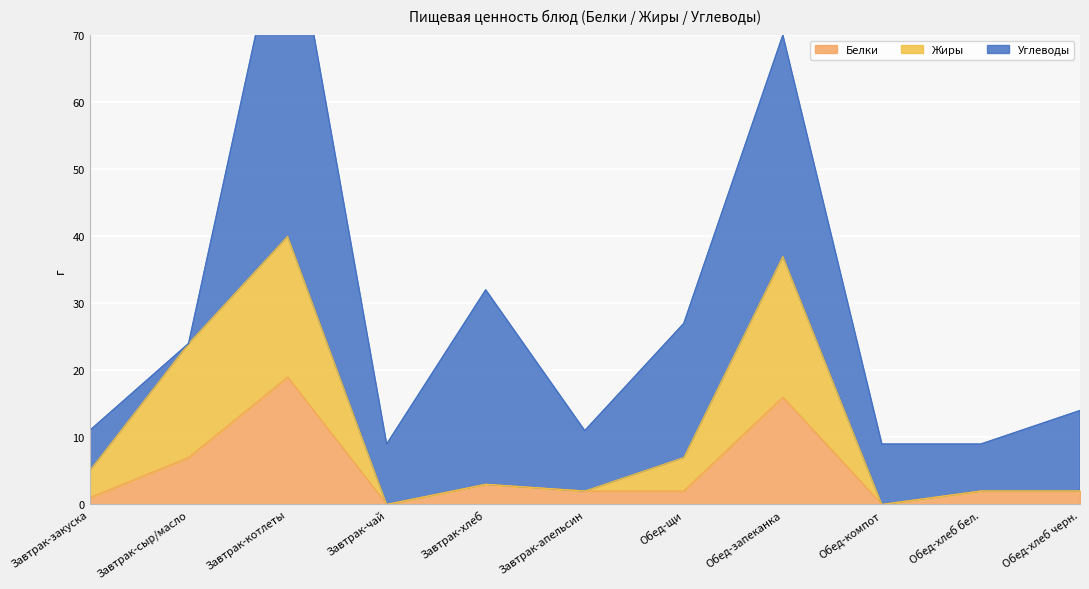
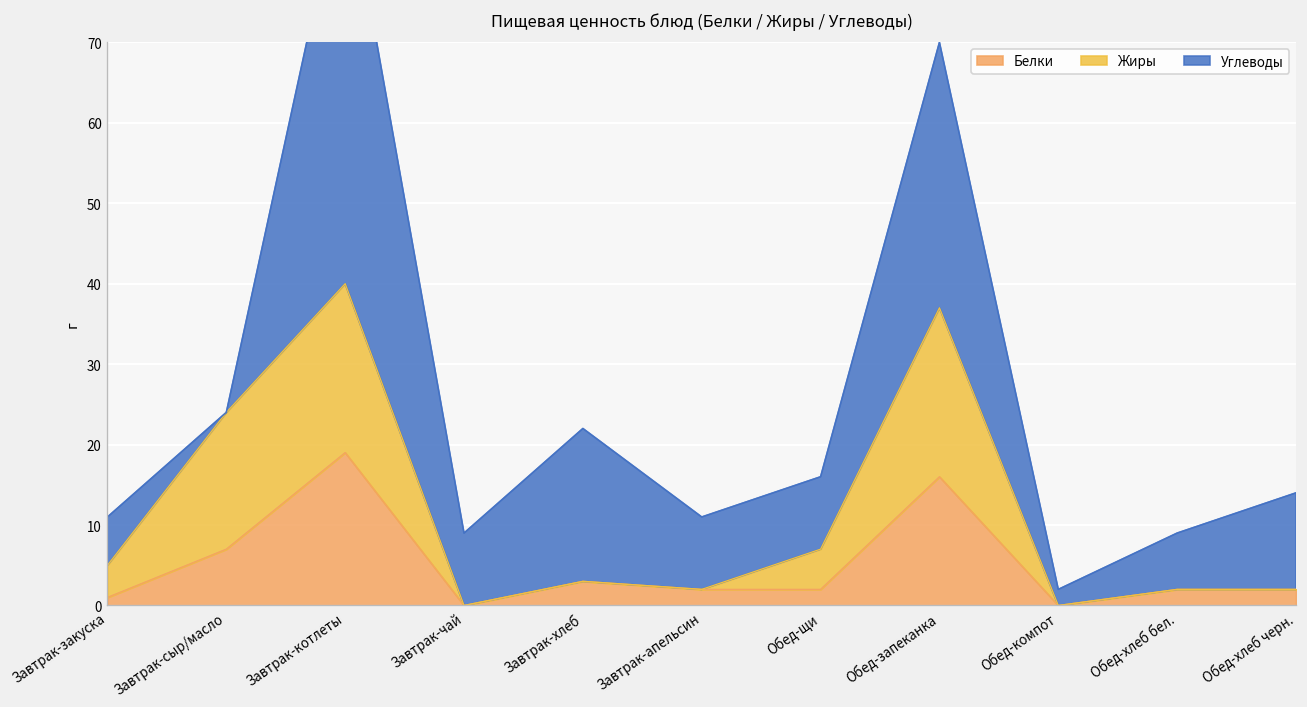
Углеводы, Завтрак-хлеб: 29 -> 19
Углеводы, Обед-щи: 20 -> 9
Углеводы, Обед-компот: 9 -> 2
